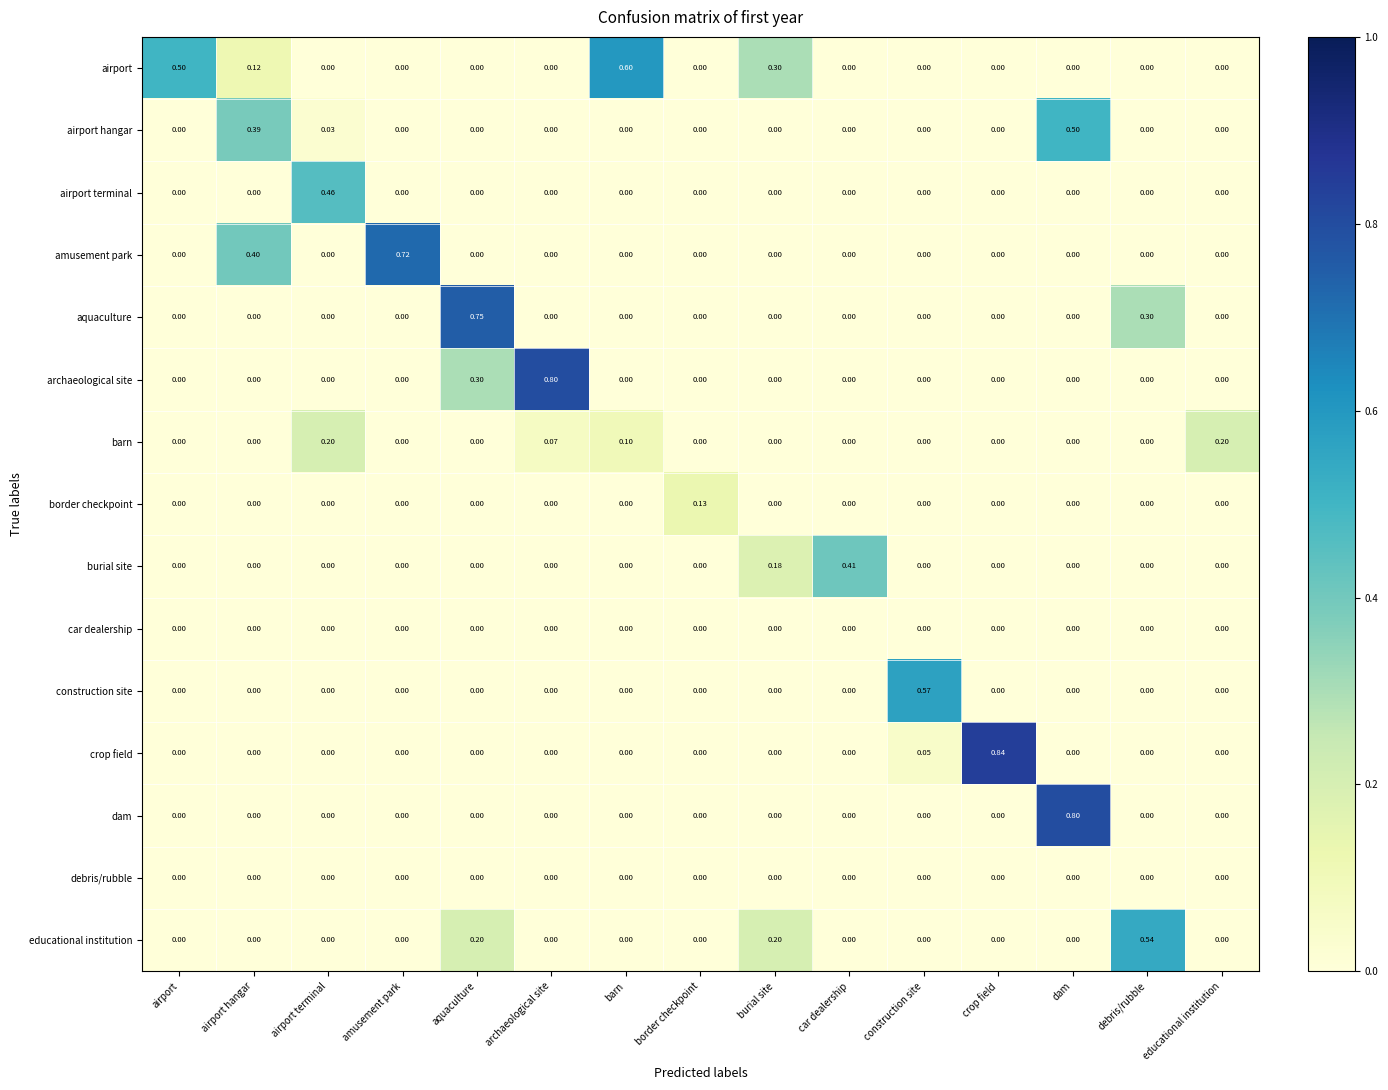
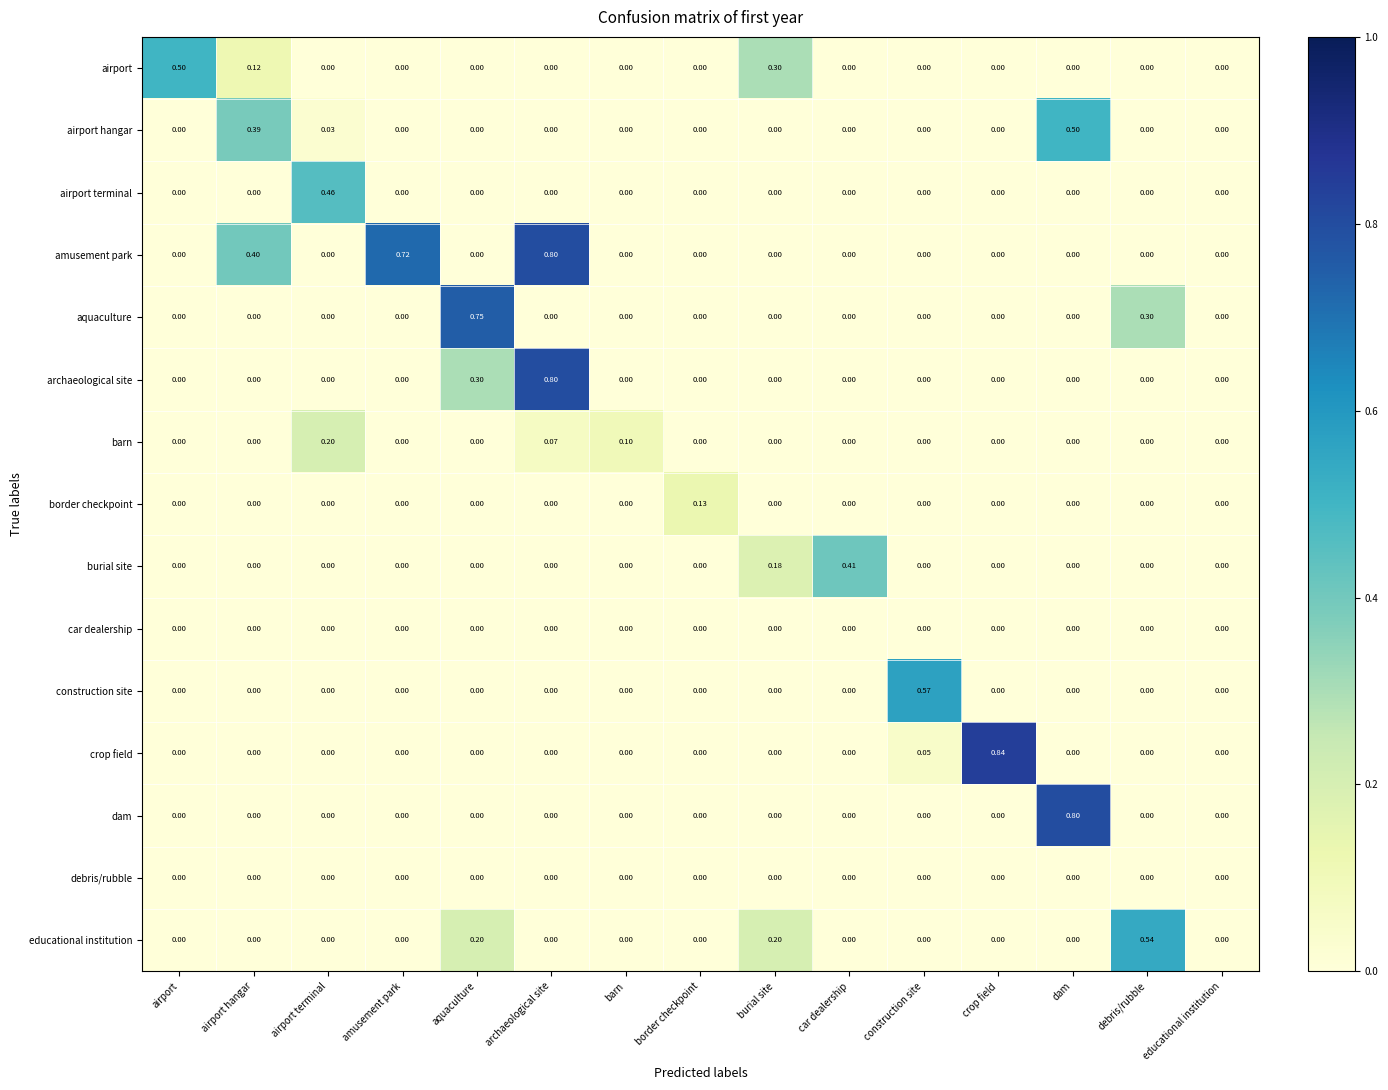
airport, barn: 0.60 -> 0.00
amusement park, archaeological site: 0.00 -> 0.80
barn, educational institution: 0.20 -> 0.00
